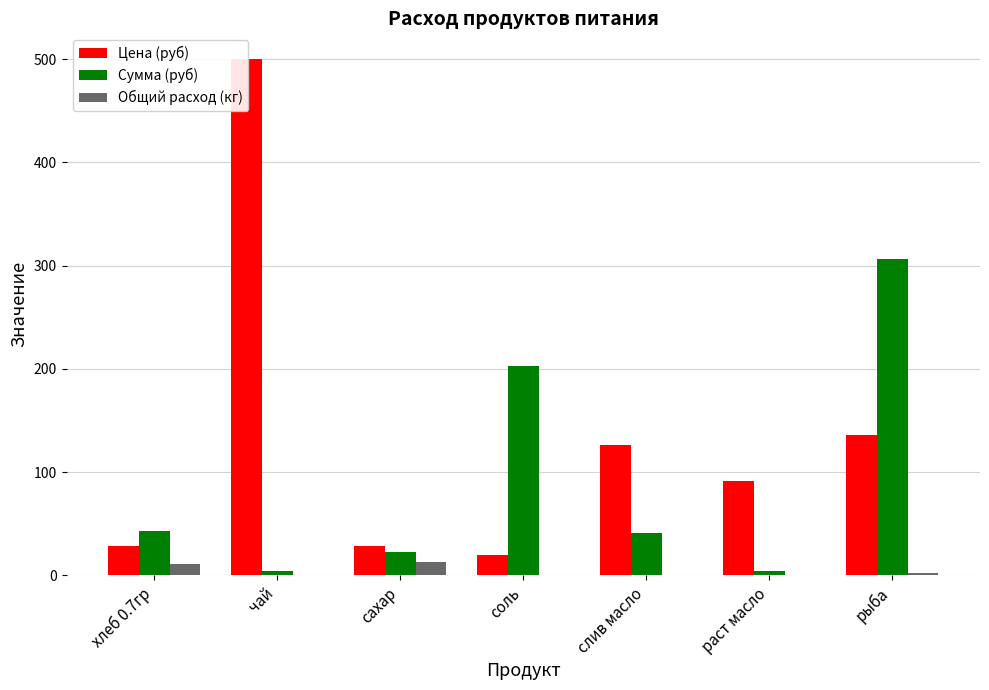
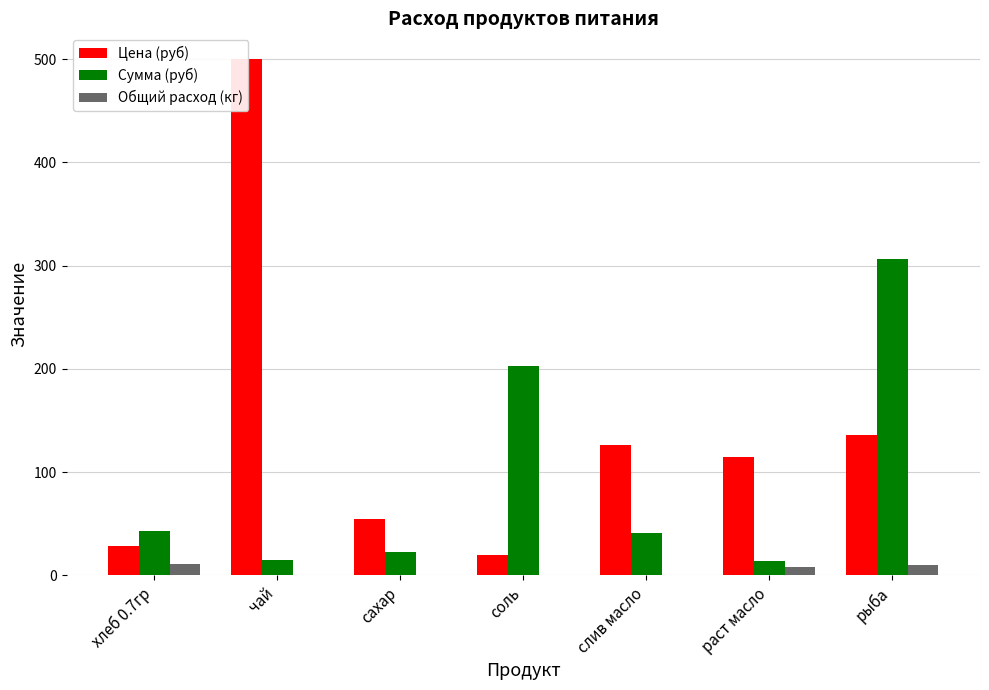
Сумма (руб), чай: 5 -> 15
Цена (руб), сахар: 28 -> 55
Общий расход (кг), сахар: 13 -> 0
Цена (руб), раст масло: 92 -> 115
Сумма (руб), раст масло: 4 -> 14
Общий расход (кг), раст масло: 0 -> 8
Общий расход (кг), рыба: 2 -> 10
